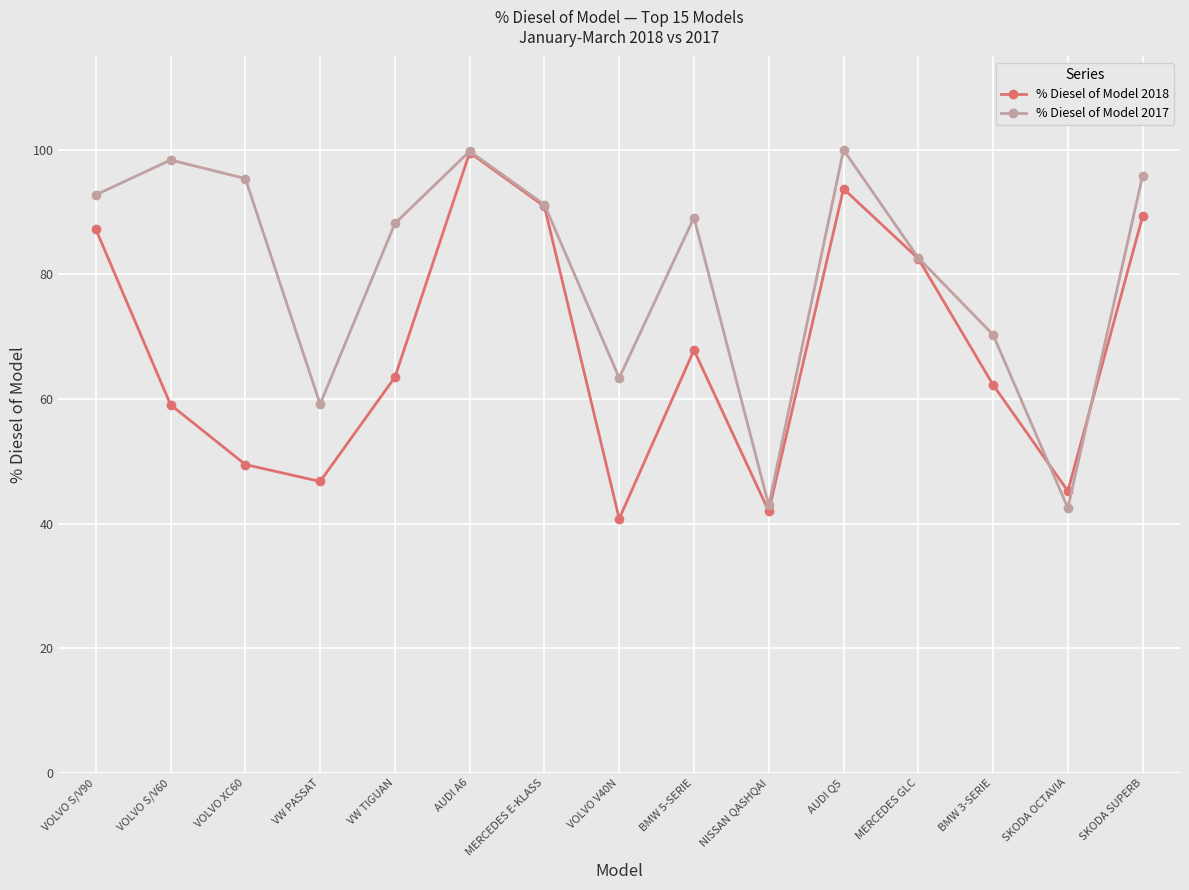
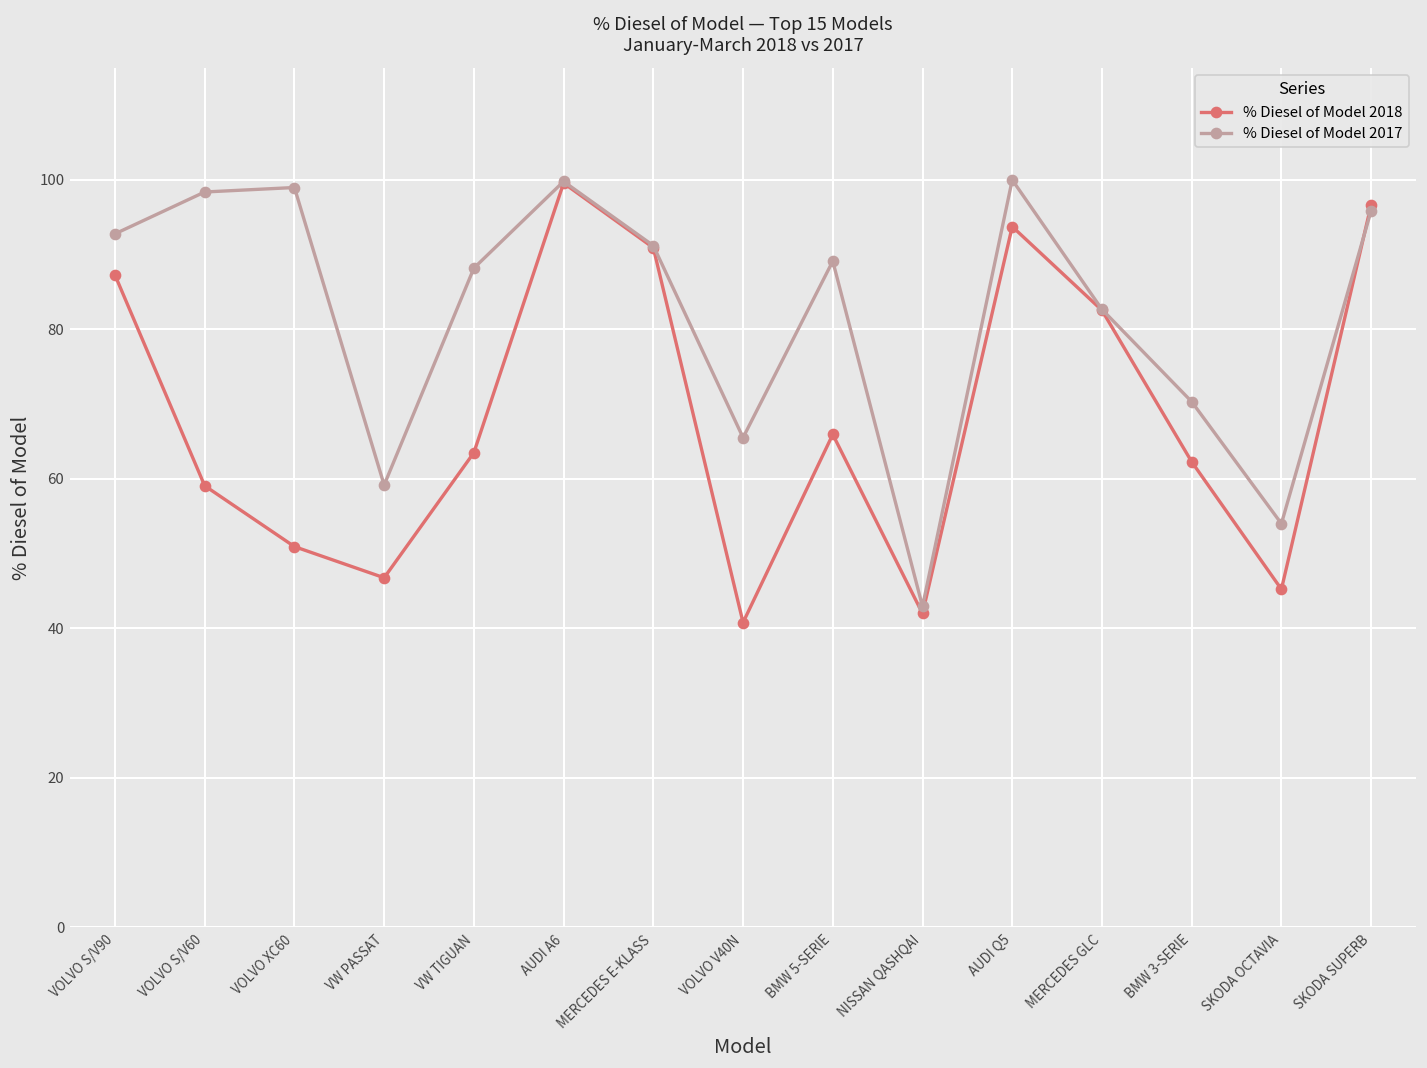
% Diesel of Model 2018, VOLVO XC60: 49 -> 51
% Diesel of Model 2017, VOLVO XC60: 95 -> 99
% Diesel of Model 2017, VOLVO V40N: 63 -> 66
% Diesel of Model 2018, BMW 5-SERIE: 68 -> 66
% Diesel of Model 2017, SKODA OCTAVIA: 43 -> 54
% Diesel of Model 2018, SKODA SUPERB: 89 -> 97
